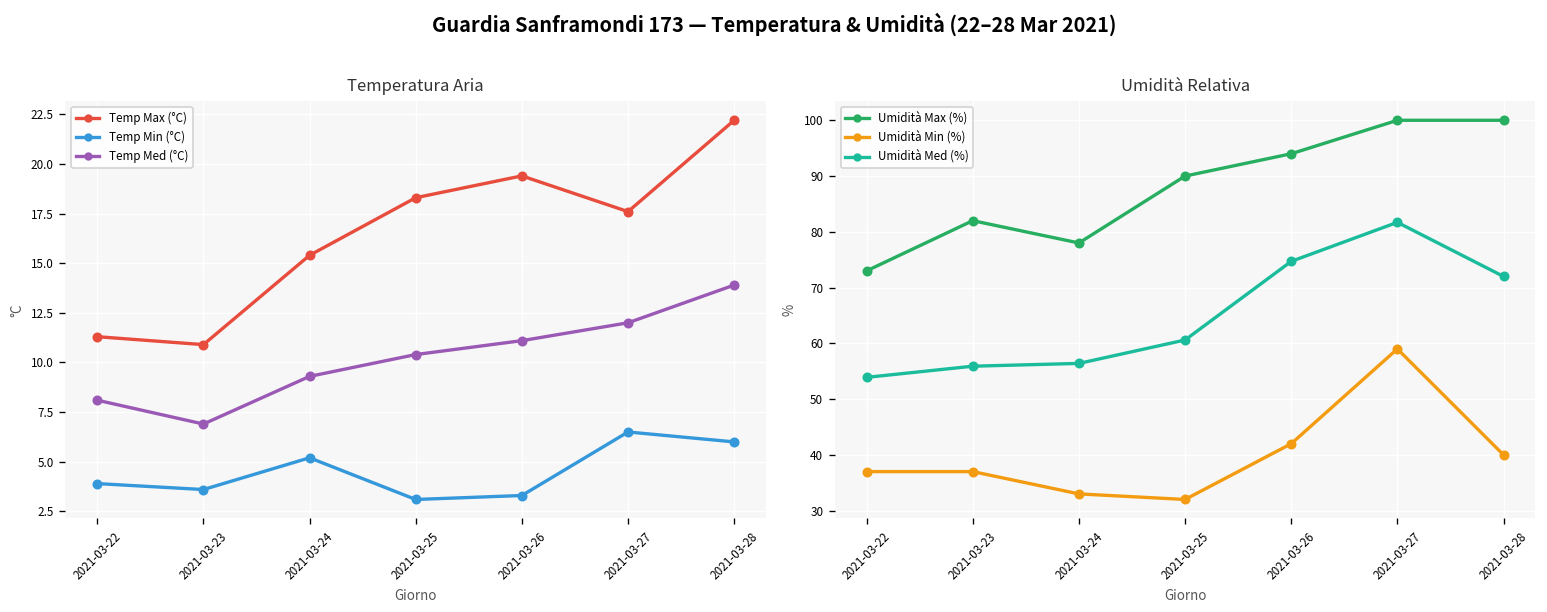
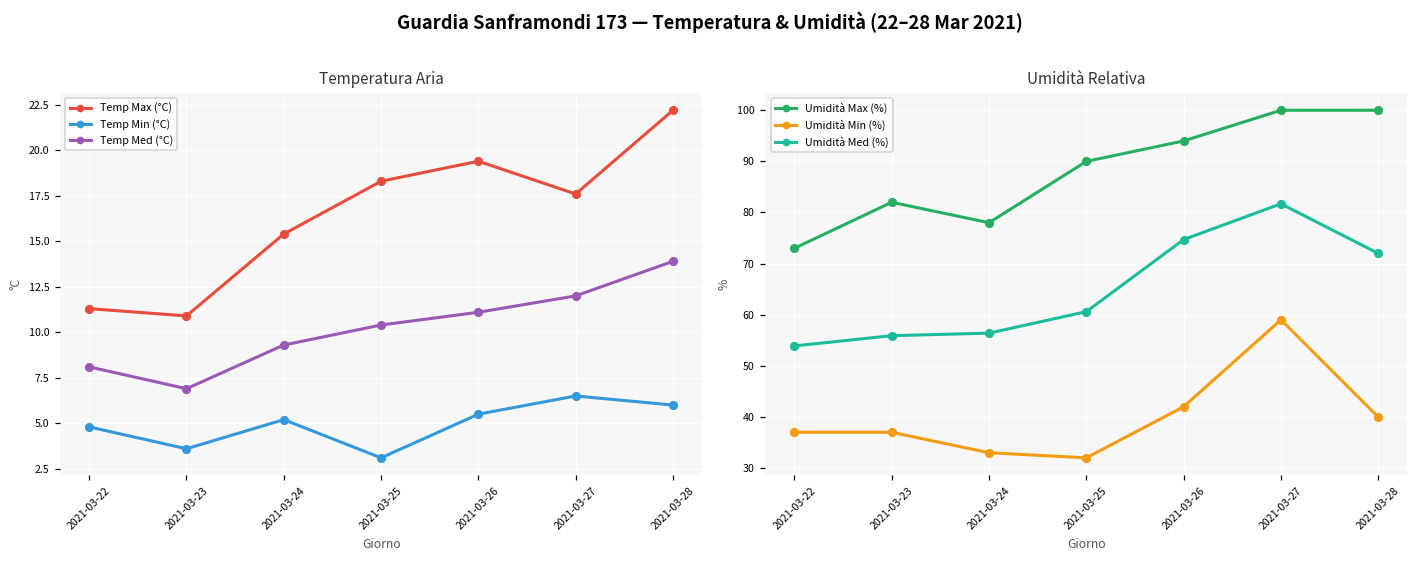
Temperatura Aria, Temp Min (°C), 2021-03-22: 3.9 -> 4.8
Temperatura Aria, Temp Min (°C), 2021-03-26: 3.3 -> 5.5
